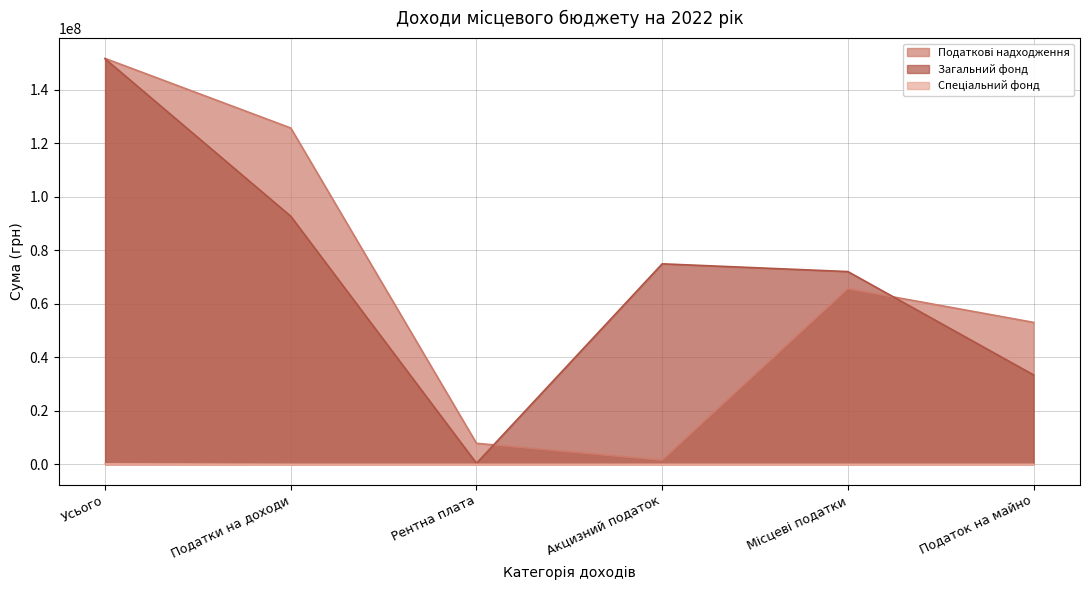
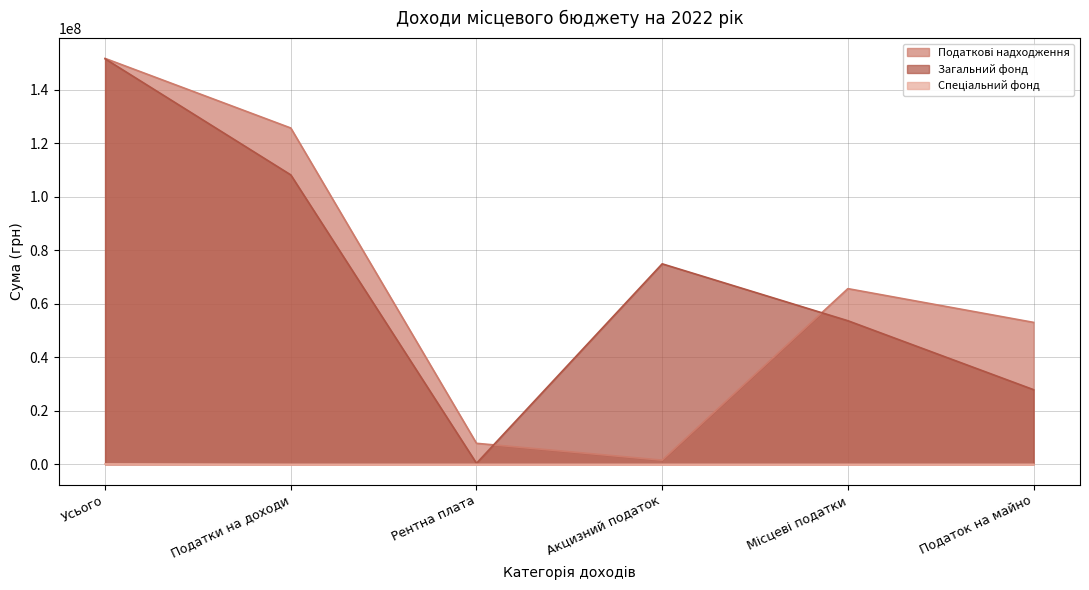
Загальний фонд, Податки на доходи: 93000000 -> 108000000
Загальний фонд, Місцеві податки: 72000000 -> 54000000
Загальний фонд, Податок на майно: 33000000 -> 28000000
